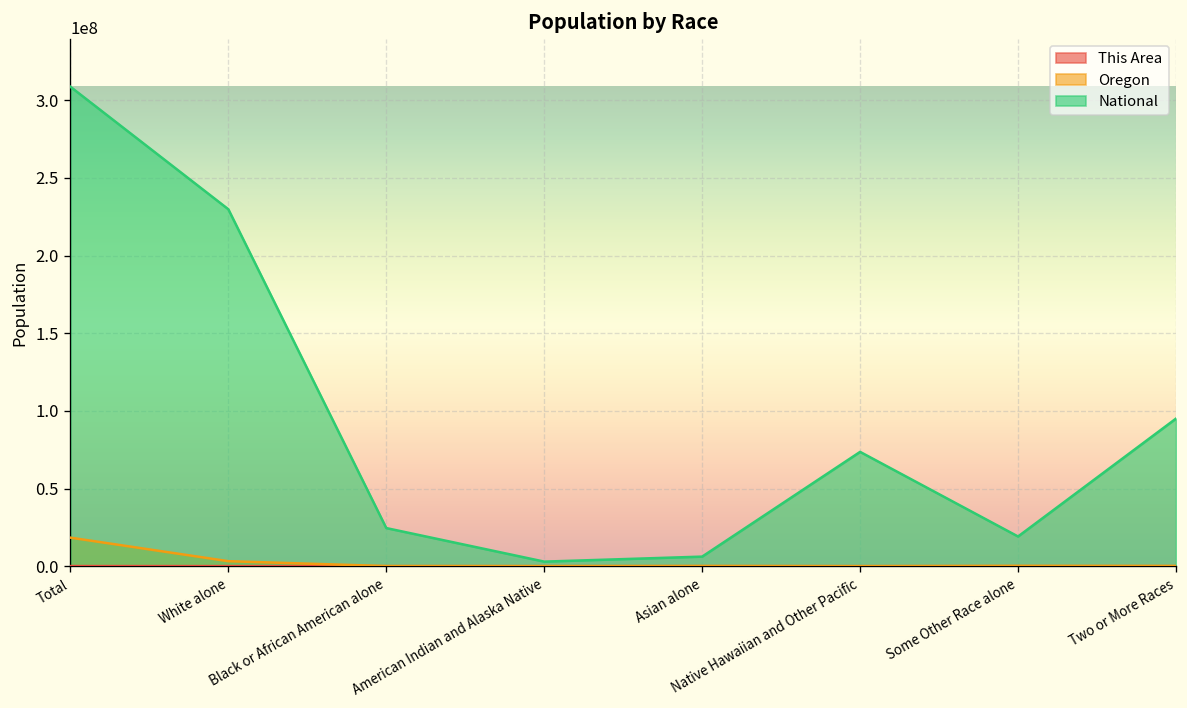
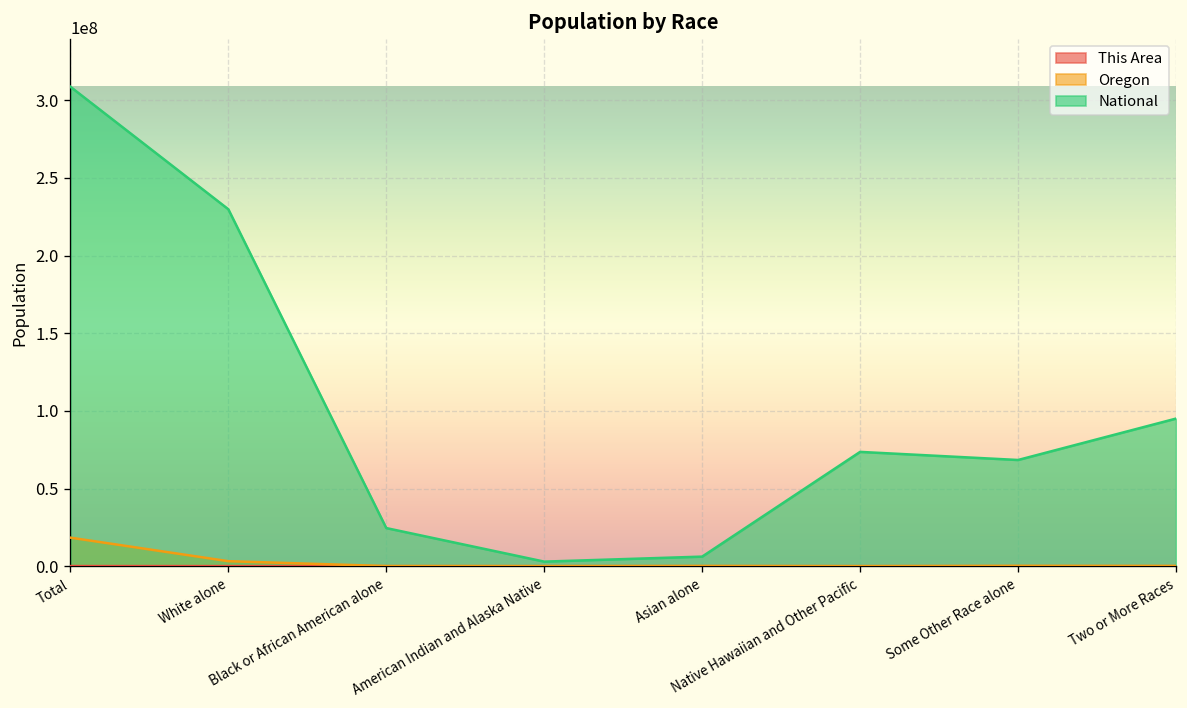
National, Some Other Race alone: 19000000 -> 68000000
